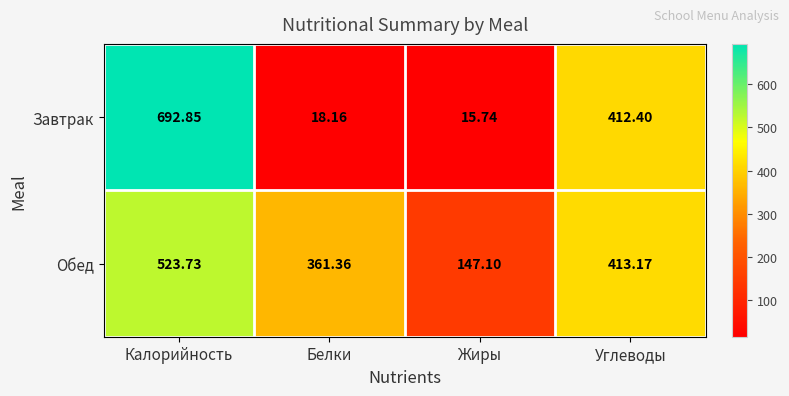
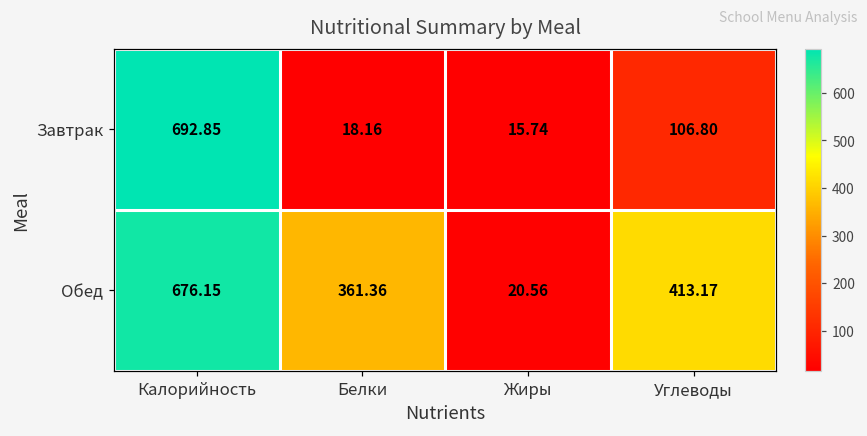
Завтрак, Углеводы: 412.40 -> 106.80
Обед, Калорийность: 523.73 -> 676.15
Обед, Жиры: 147.10 -> 20.56
